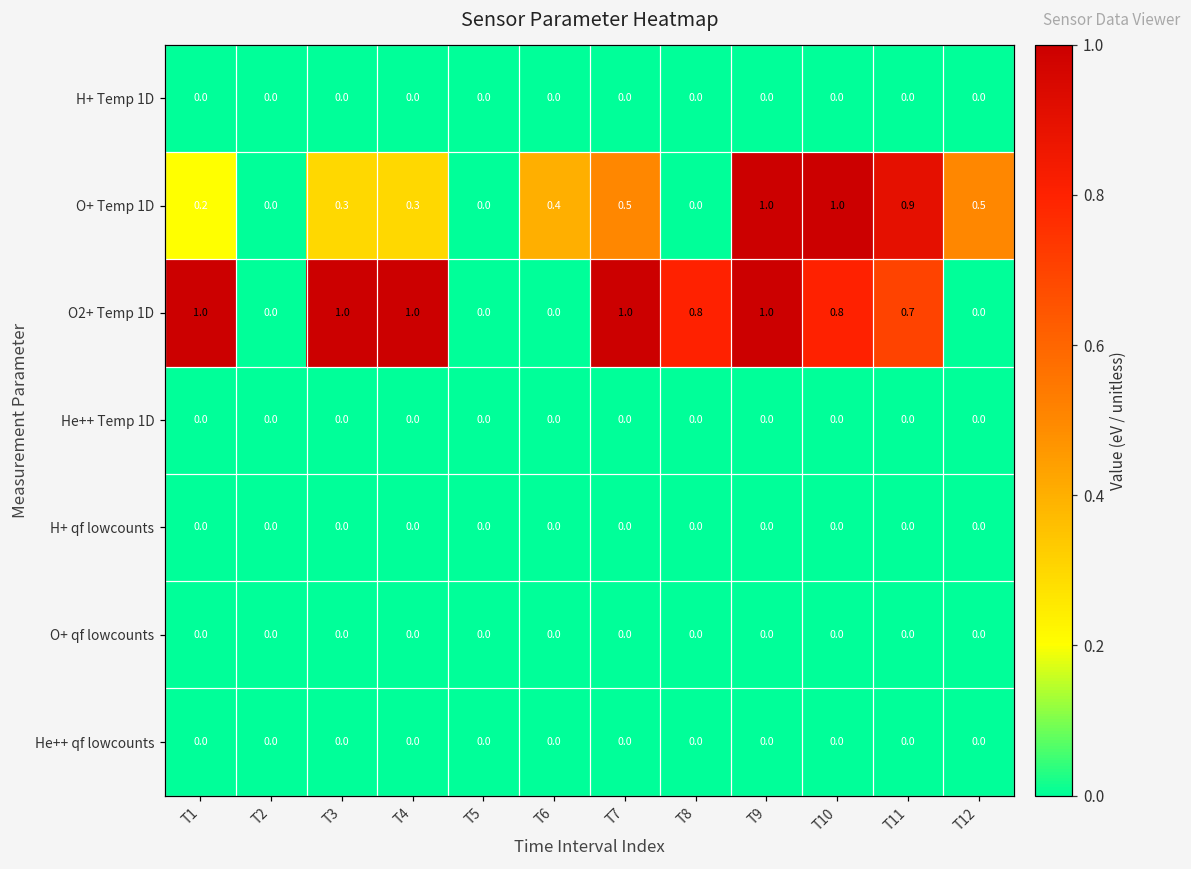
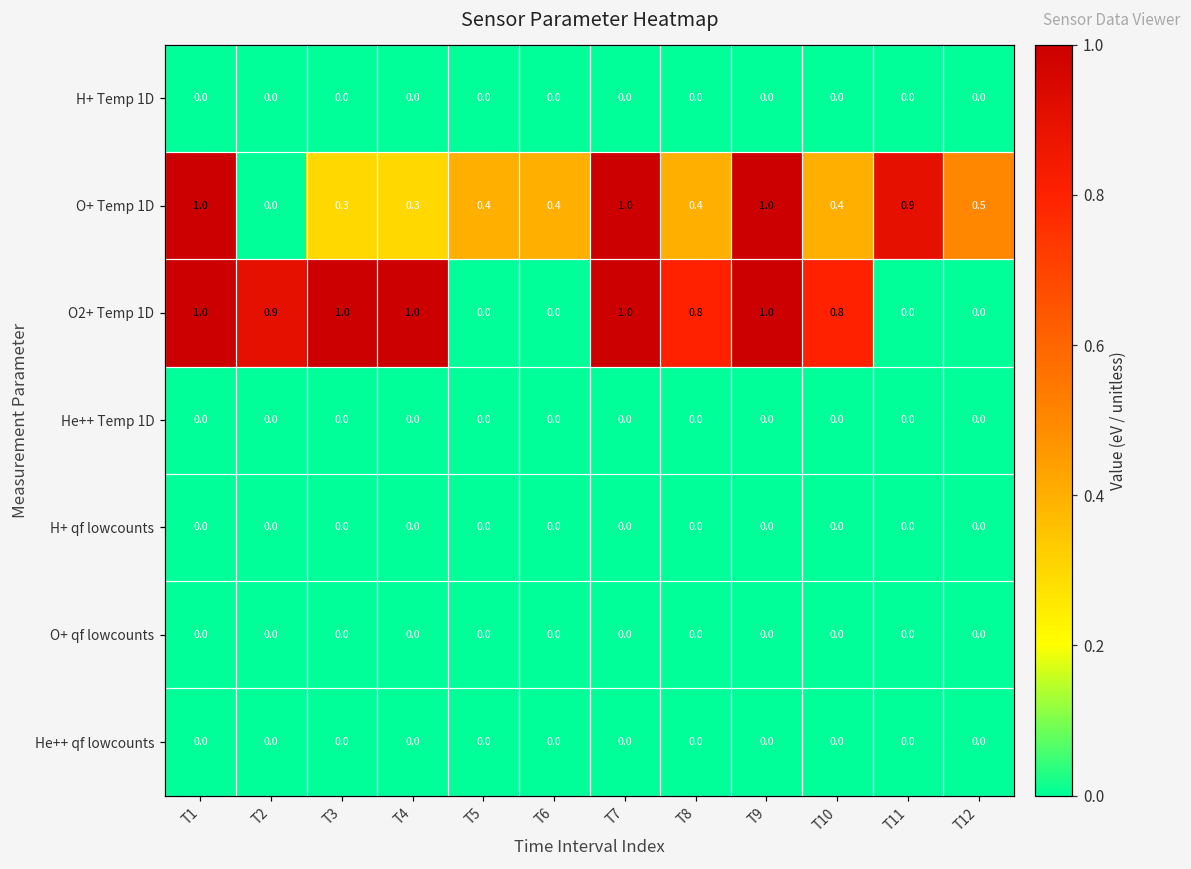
O+ Temp 1D, T1: 0.2 -> 1.0
O+ Temp 1D, T5: 0.0 -> 0.4
O+ Temp 1D, T7: 0.5 -> 1.0
O+ Temp 1D, T8: 0.0 -> 0.4
O+ Temp 1D, T10: 1.0 -> 0.4
O2+ Temp 1D, T2: 0.0 -> 0.9
O2+ Temp 1D, T11: 0.7 -> 0.0
